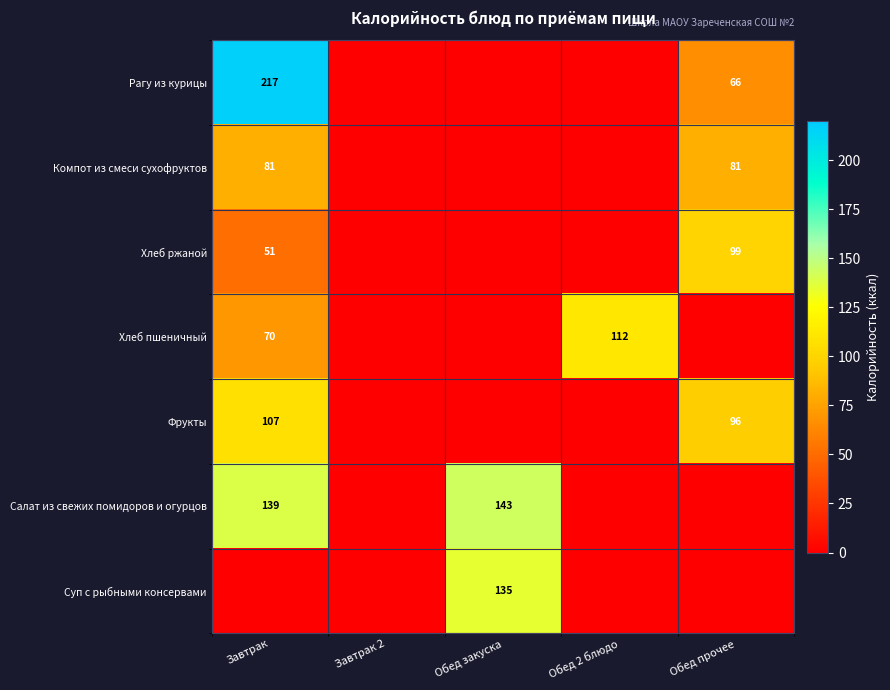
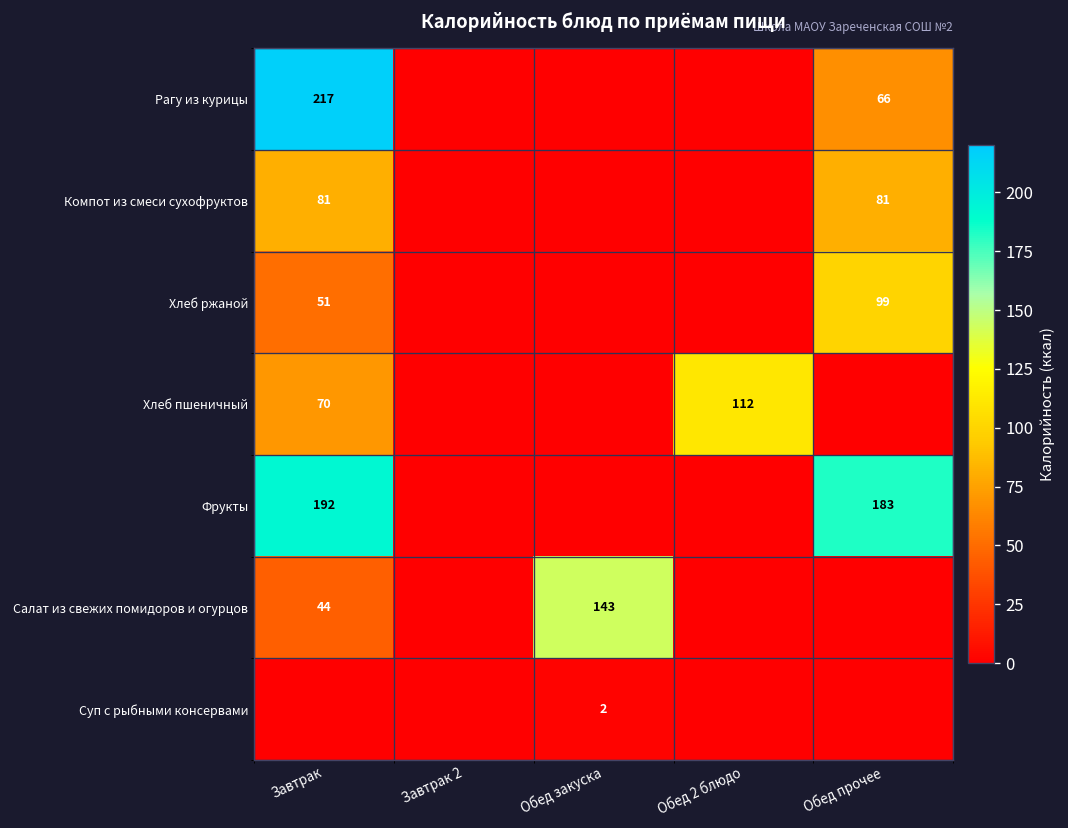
Фрукты, Завтрак: 107 -> 192
Фрукты, Обед прочее: 96 -> 183
Салат из свежих помидоров и огурцов, Завтрак: 139 -> 44
Суп с рыбными консервами, Обед закуска: 135 -> 2
